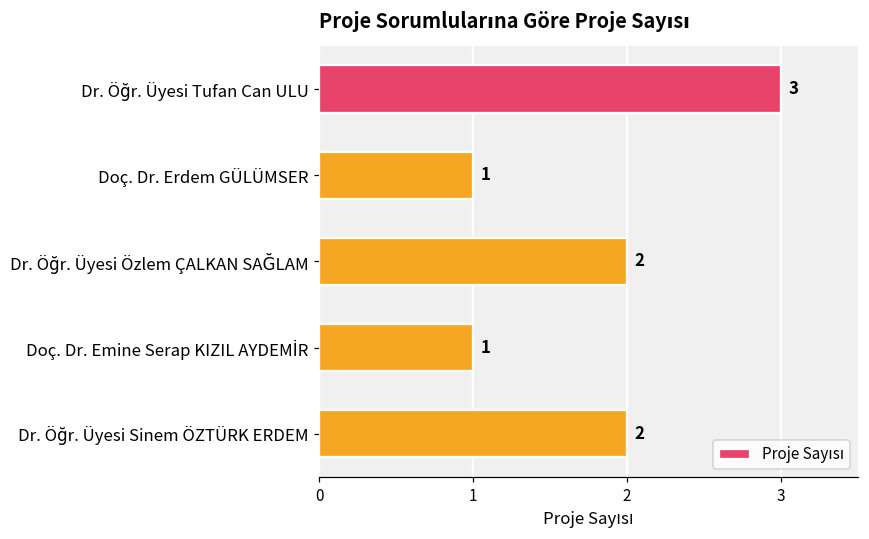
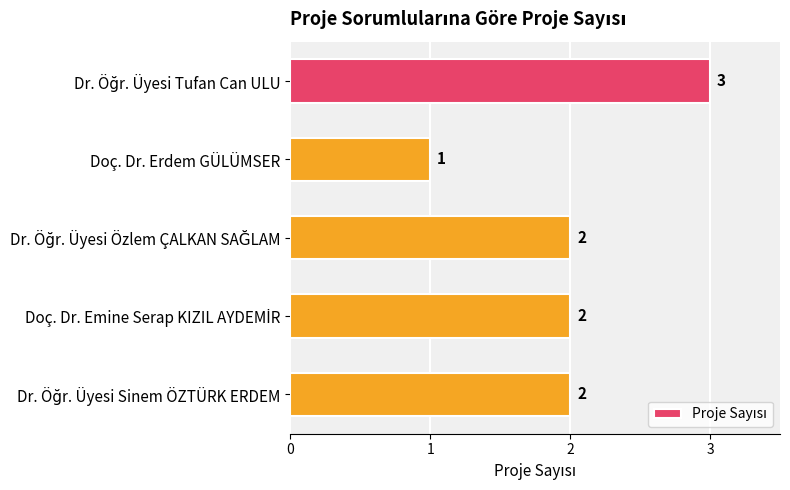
Doç. Dr. Emine Serap KIZIL AYDEMİR: 1 -> 2
